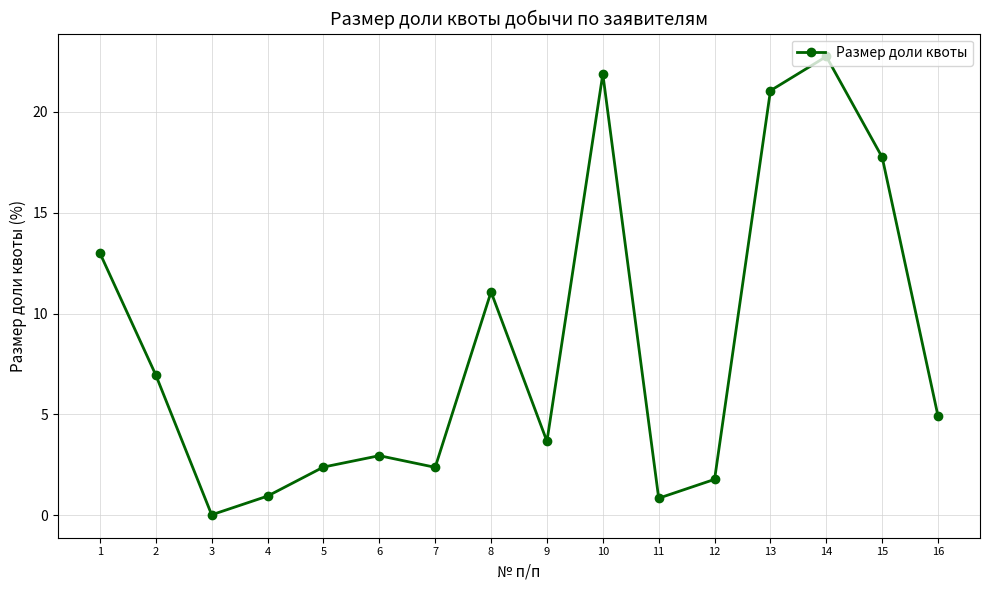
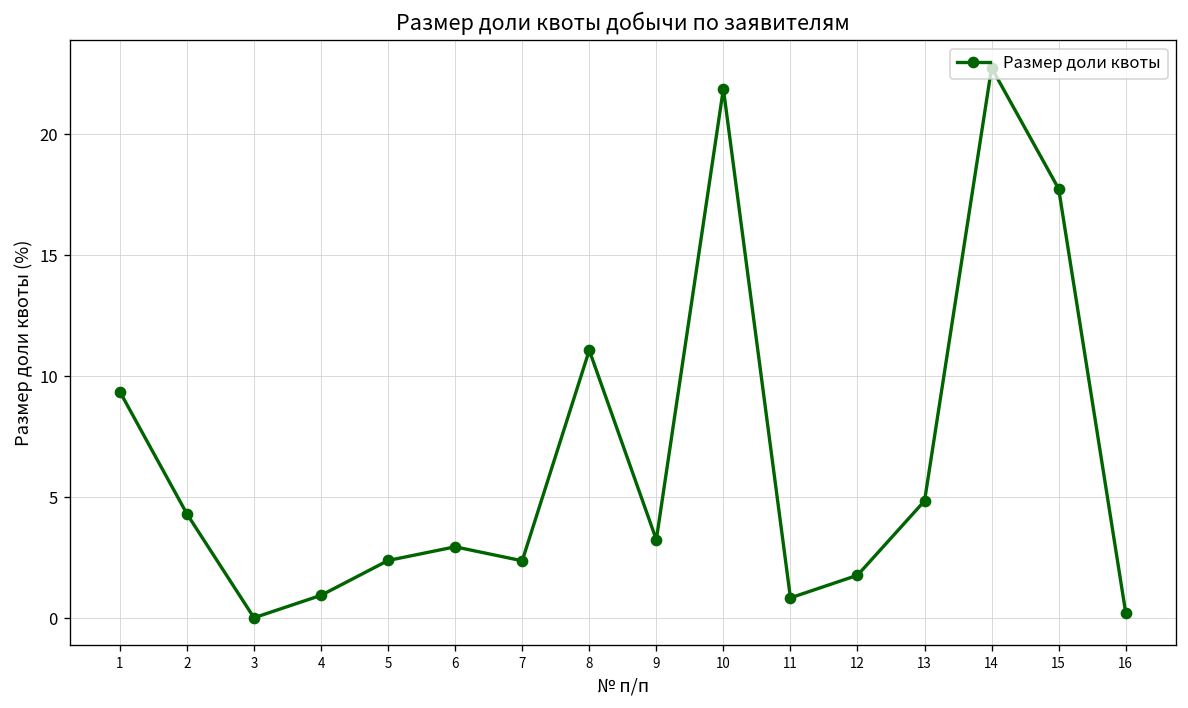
1: 13.0 -> 9.4
2: 7.0 -> 4.3
9: 3.7 -> 3.2
13: 21.1 -> 4.8
16: 4.9 -> 0.2
